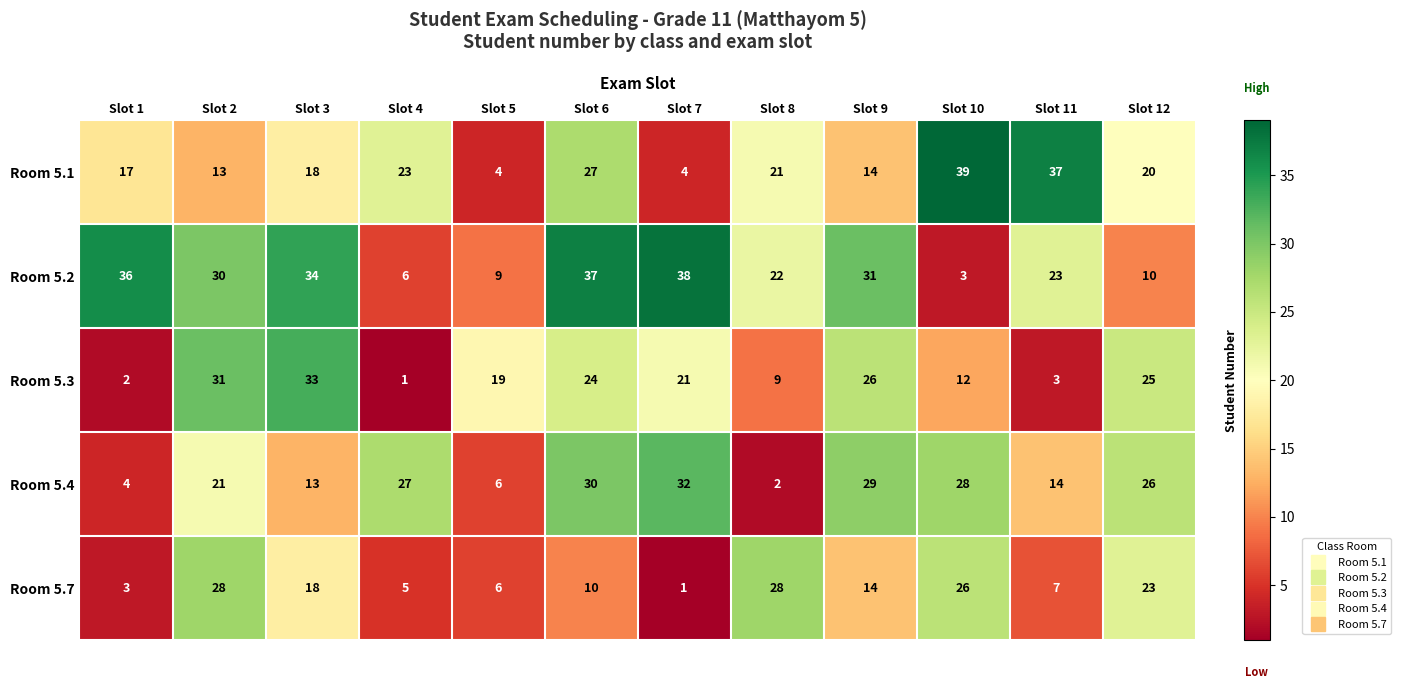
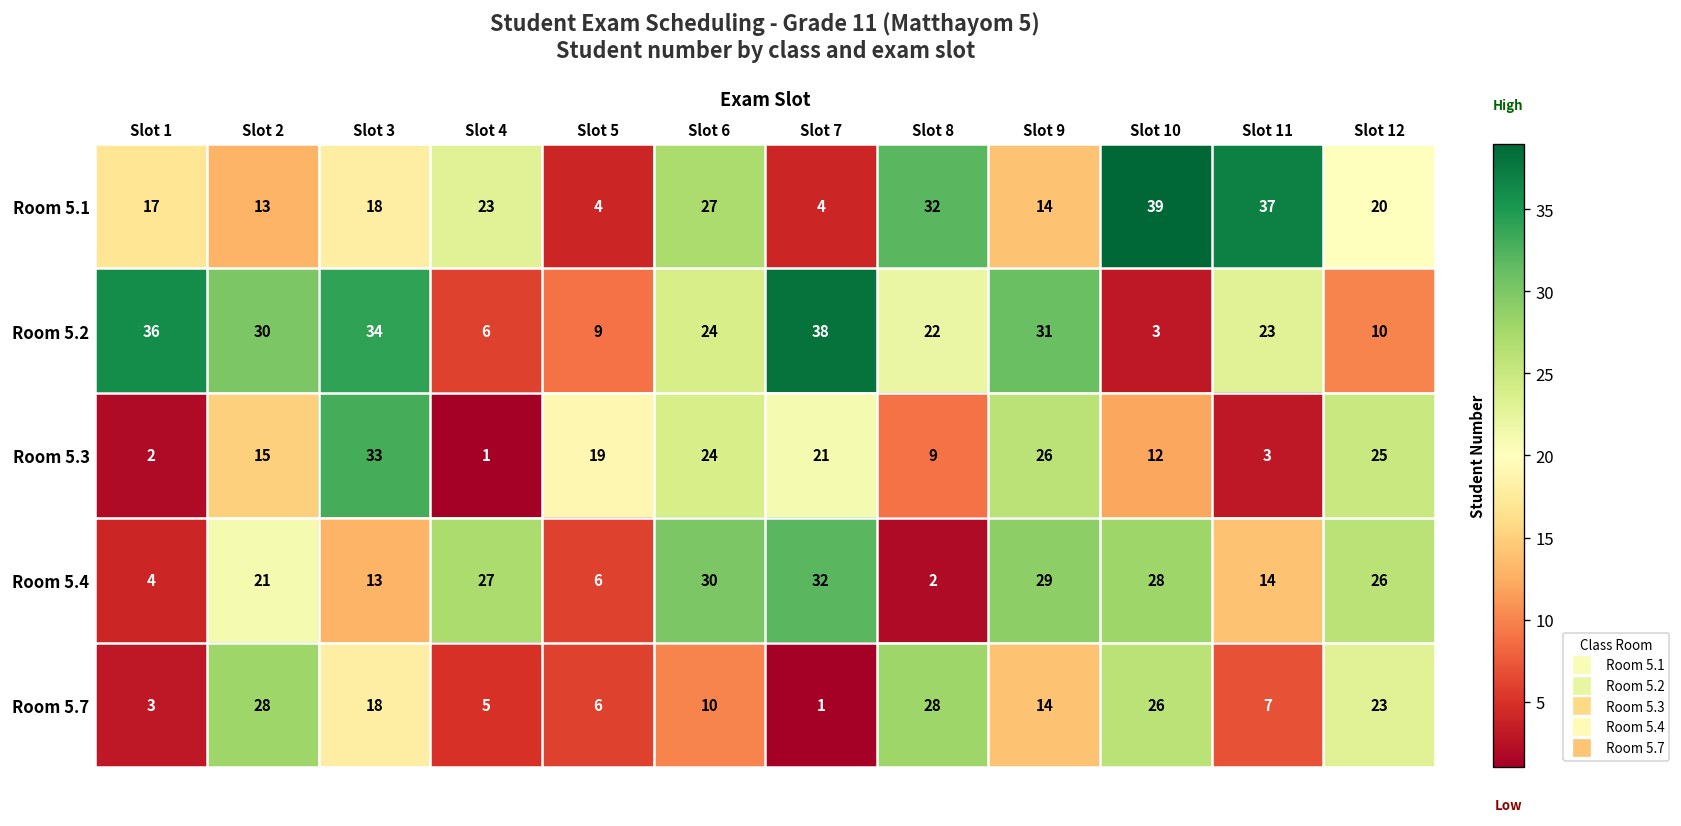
Room 5.1, Slot 8: 21 -> 32
Room 5.2, Slot 6: 37 -> 24
Room 5.3, Slot 2: 31 -> 15
